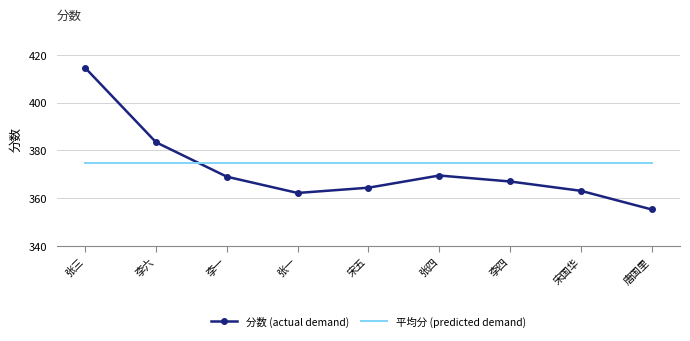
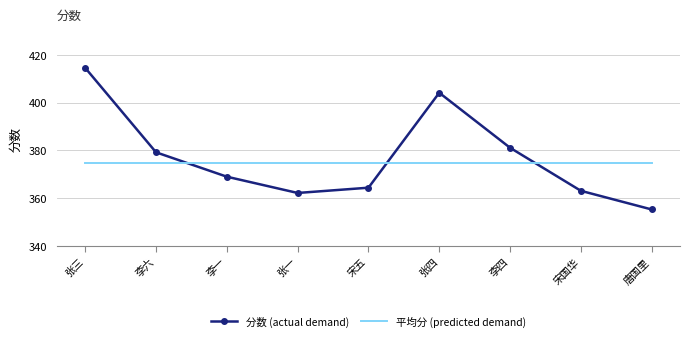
分数 (actual demand), 李六: 383 -> 379
分数 (actual demand), 张四: 370 -> 404
分数 (actual demand), 李四: 367 -> 381
